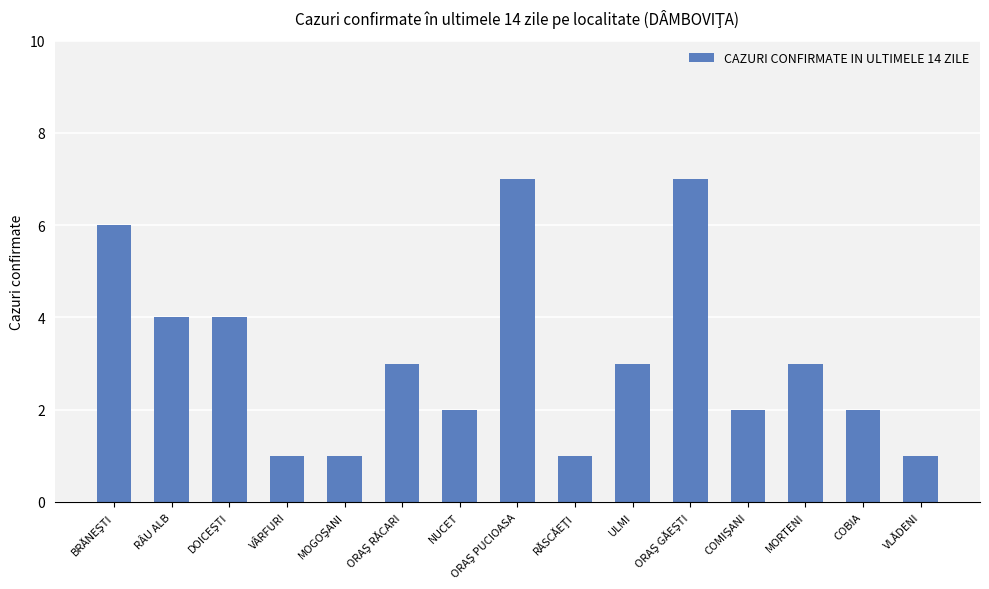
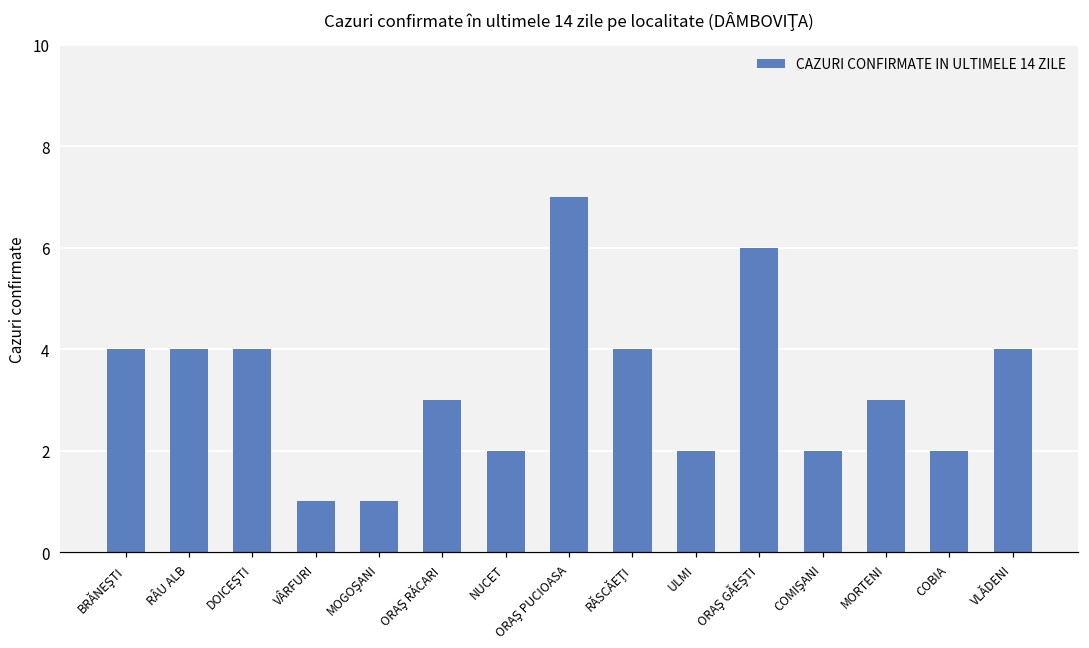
BRĂNEŞTI: 6 -> 4
RĂSCĂEŢI: 1 -> 4
ULMI: 3 -> 2
ORAŞ GĂEŞTI: 7 -> 6
VLĂDENI: 1 -> 4
